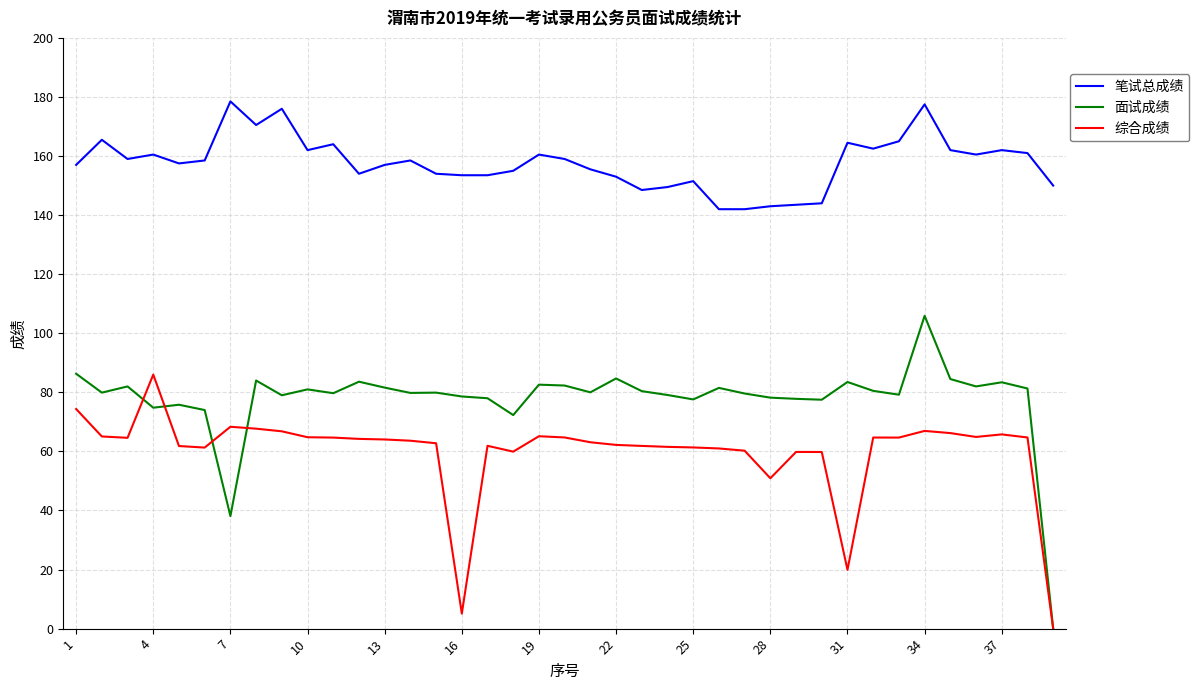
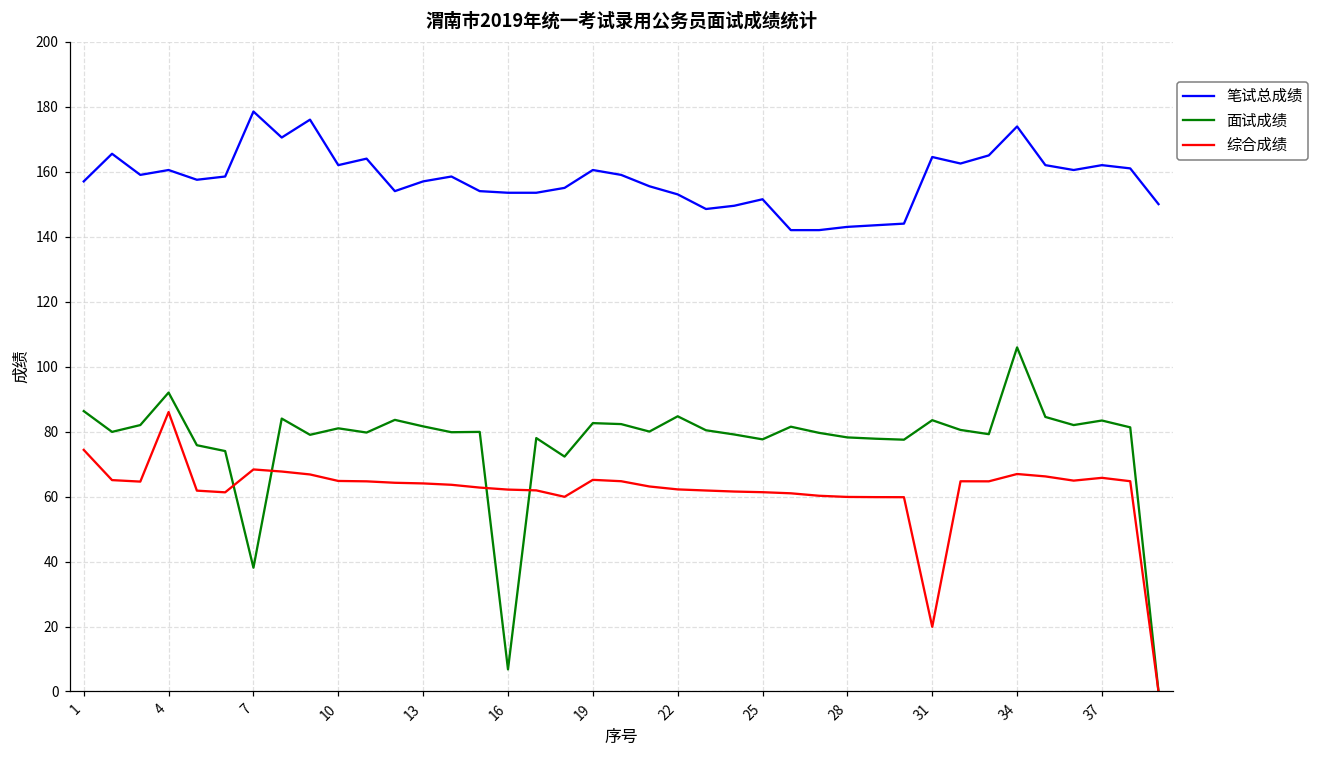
面试成绩, 4: 75 -> 92
面试成绩, 16: 79 -> 7
综合成绩, 16: 5 -> 62
综合成绩, 28: 51 -> 60
笔试总成绩, 34: 178 -> 174
